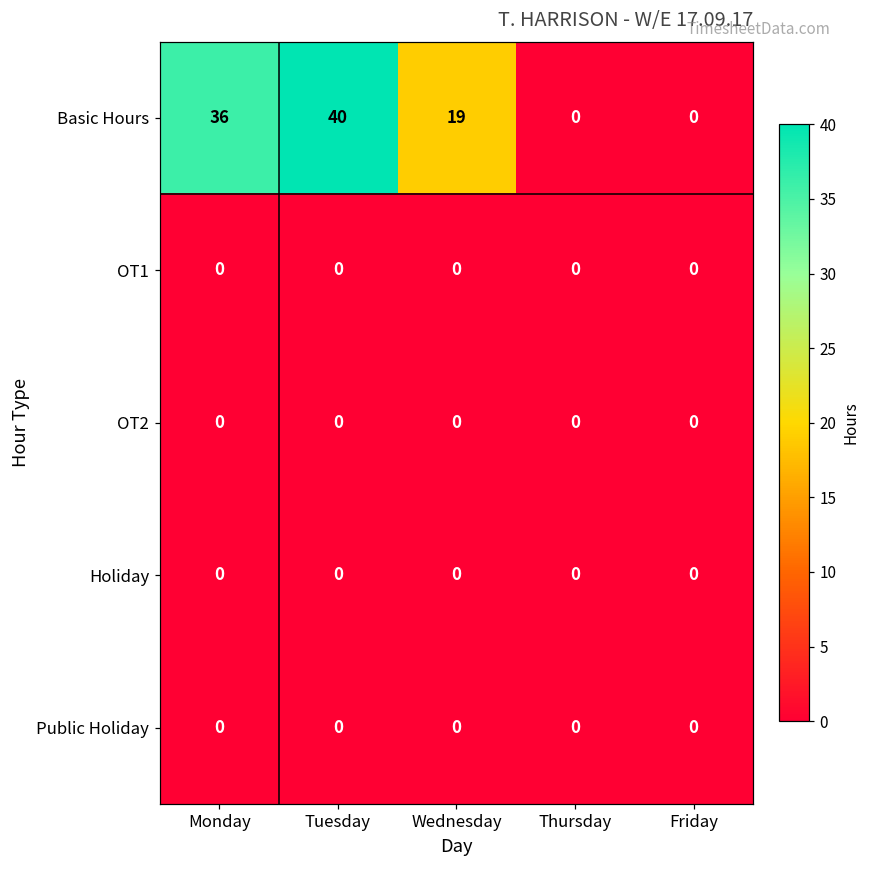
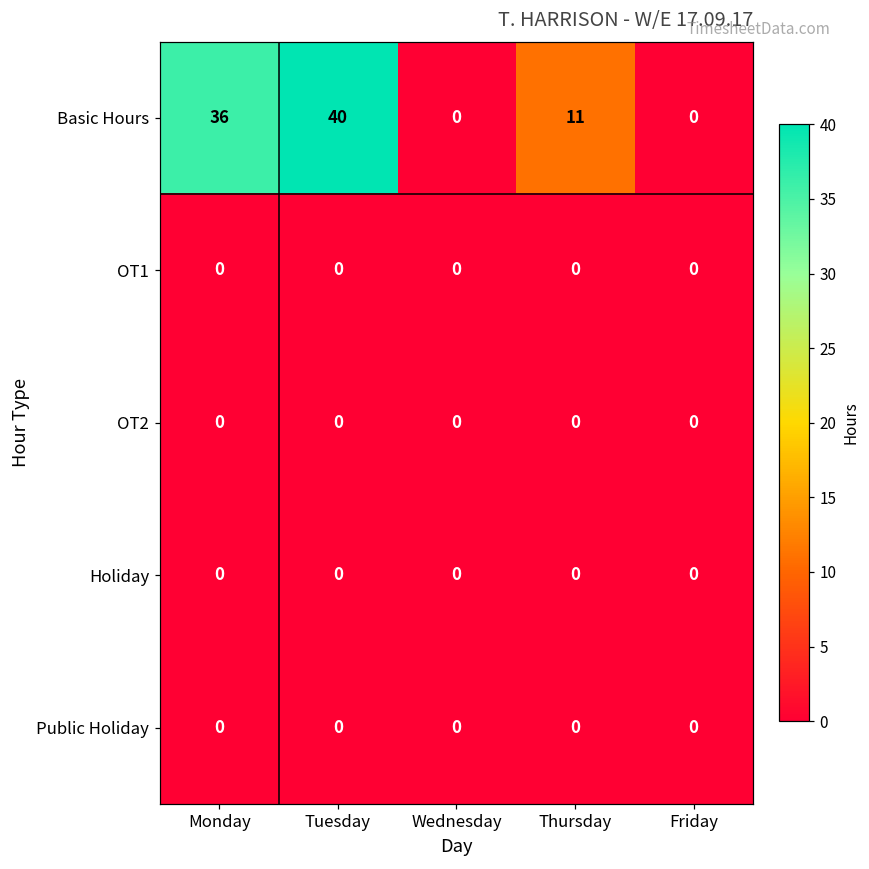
Basic Hours, Wednesday: 19 -> 0
Basic Hours, Thursday: 0 -> 11
